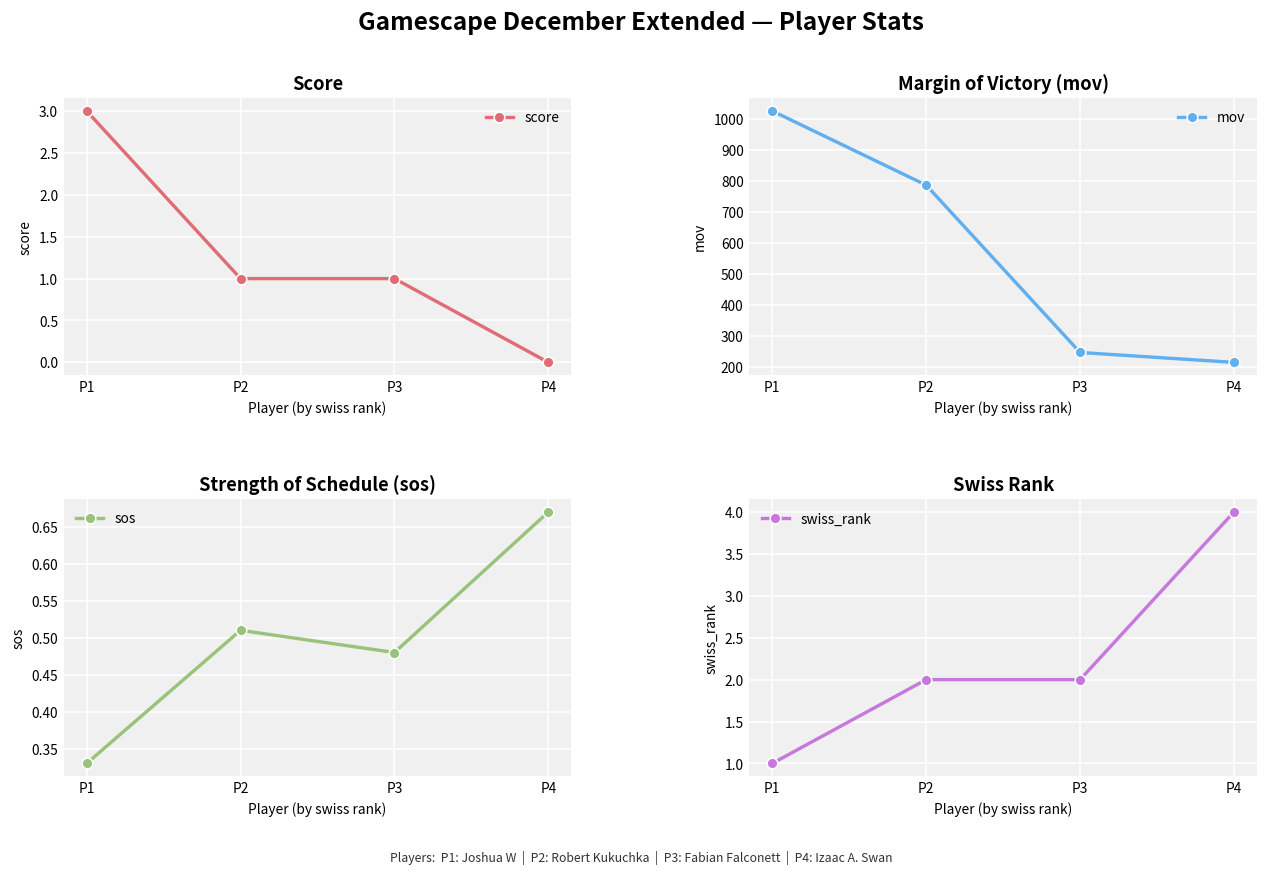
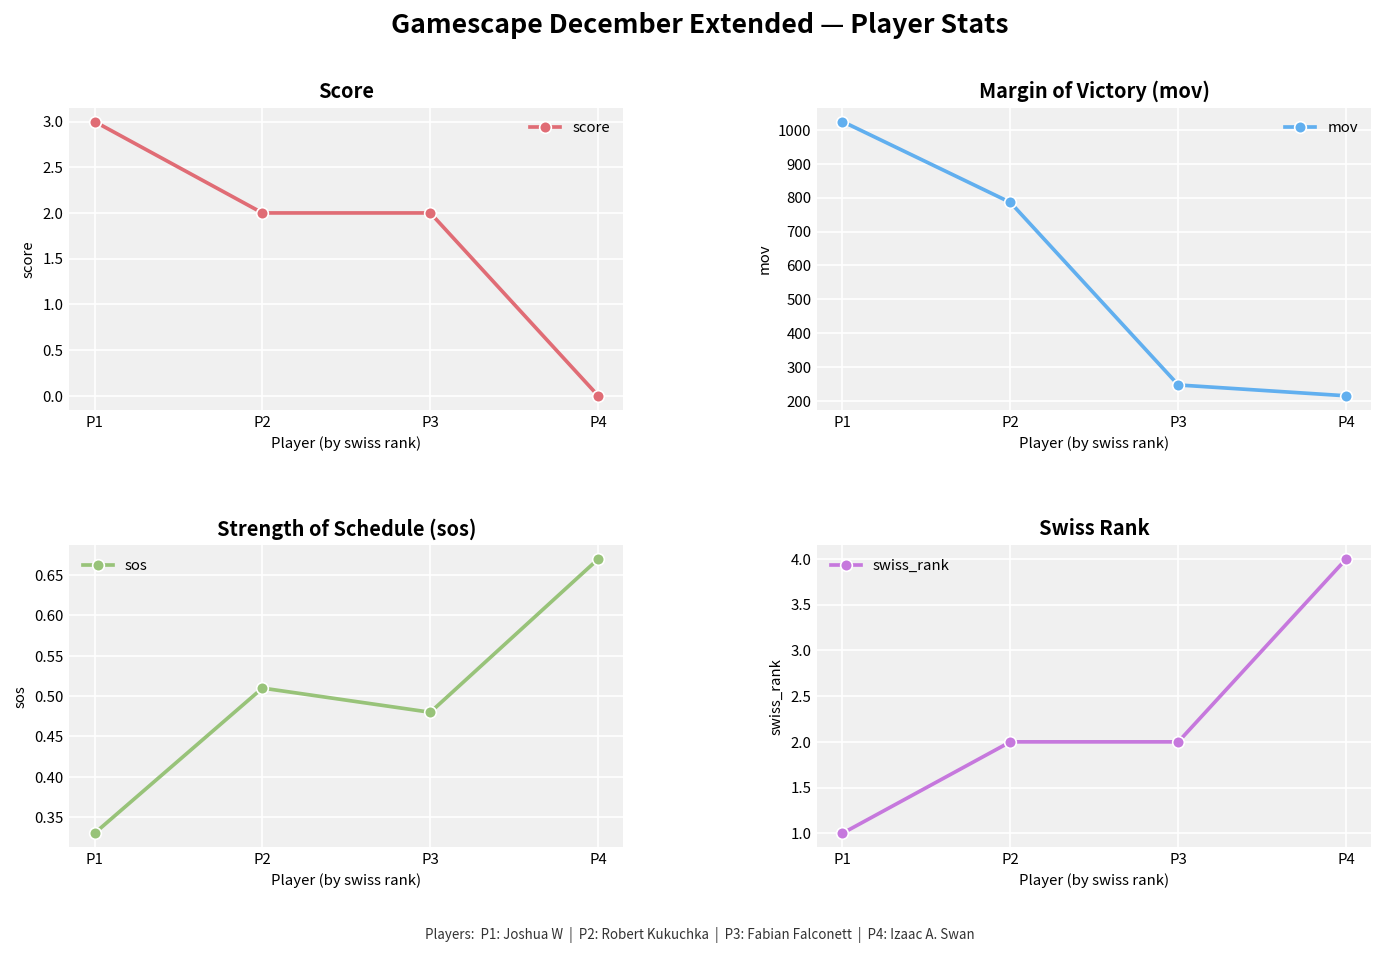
Score, P2: 1 -> 2
Score, P3: 1 -> 2
